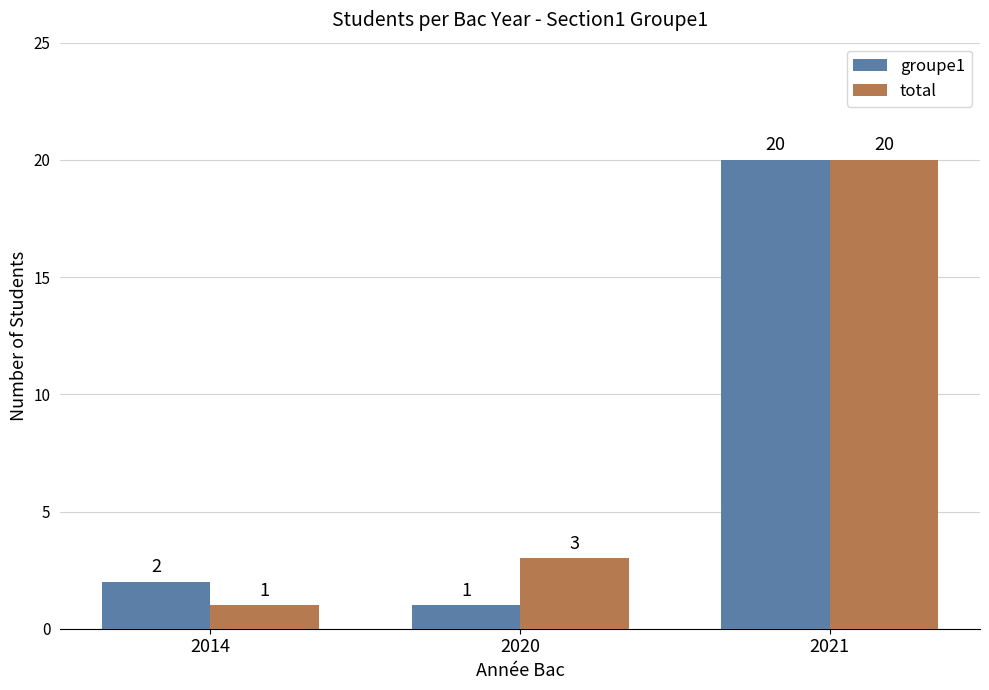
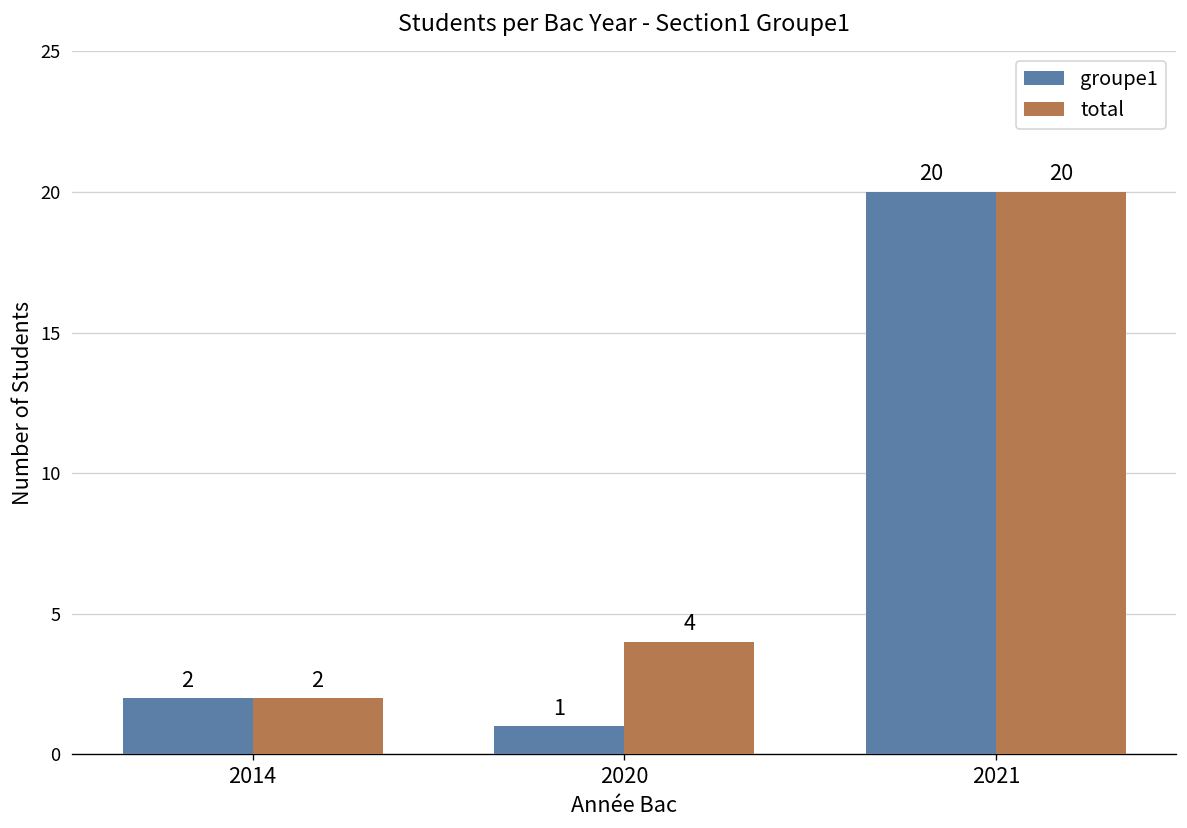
total, 2014: 1 -> 2
total, 2020: 3 -> 4
